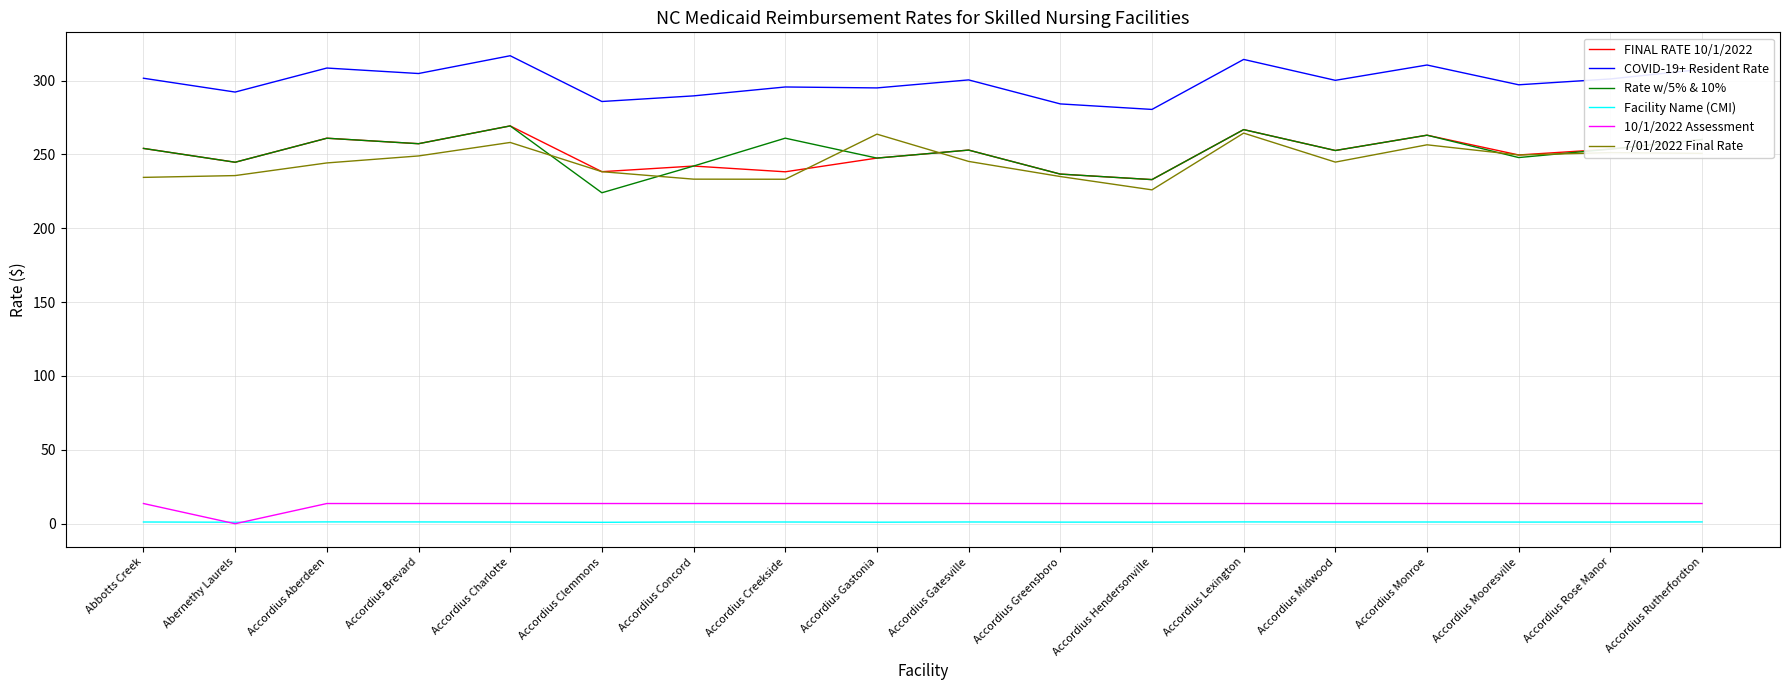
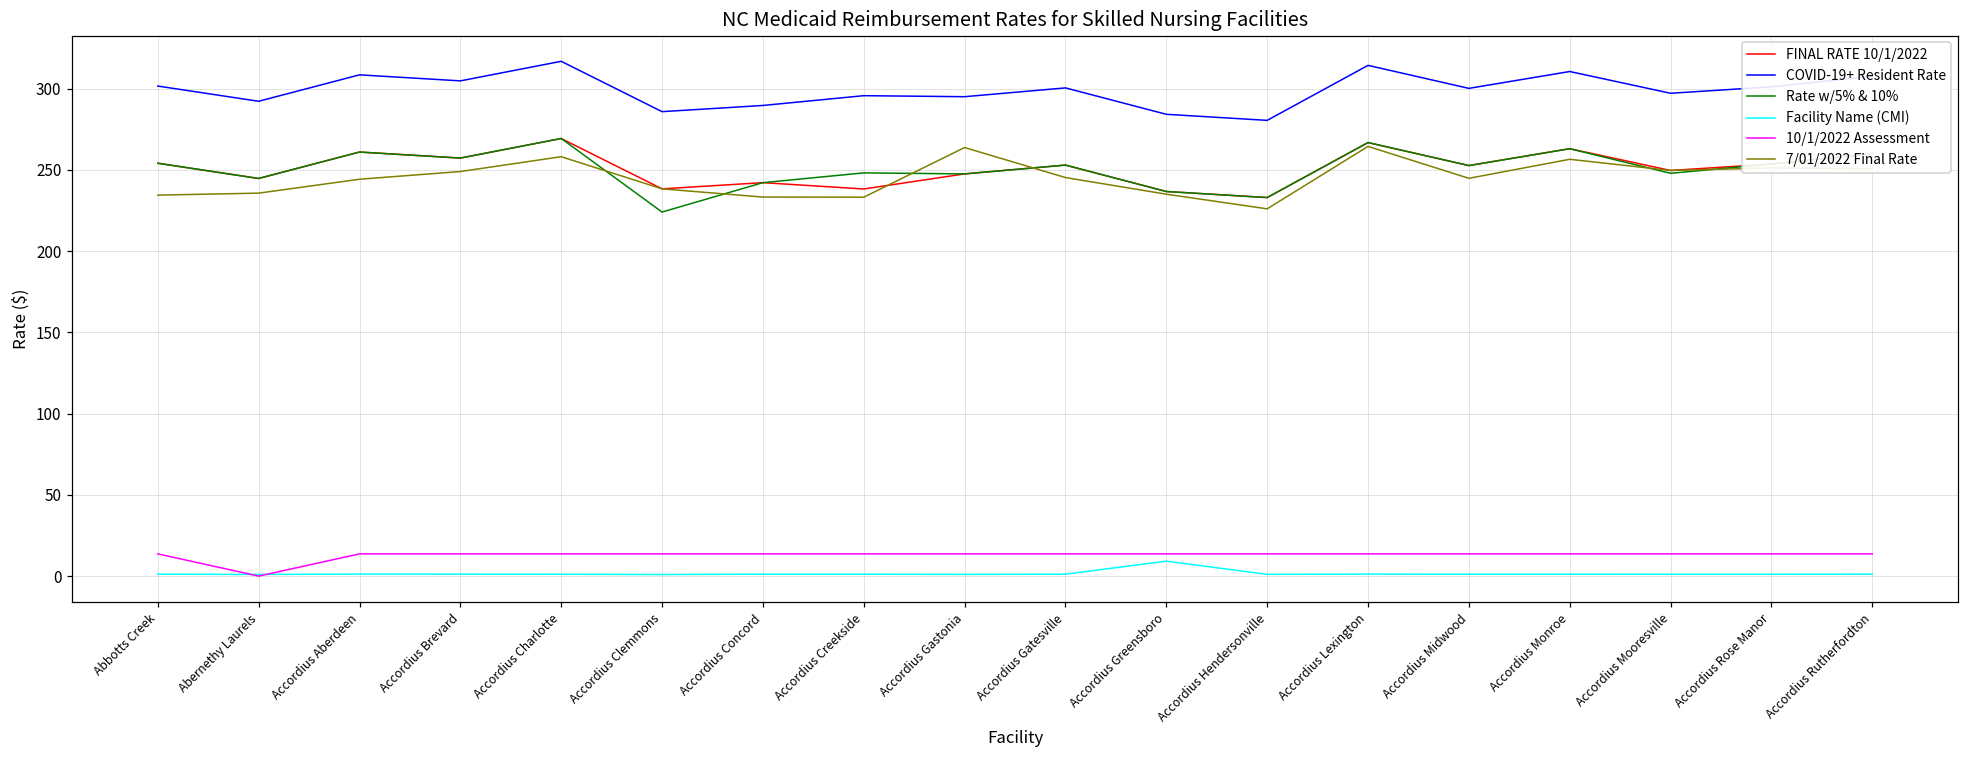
Rate w/5% & 10%, Accordius Creekside: 261 -> 248
Facility Name (CMI), Accordius Greensboro: 1 -> 9
